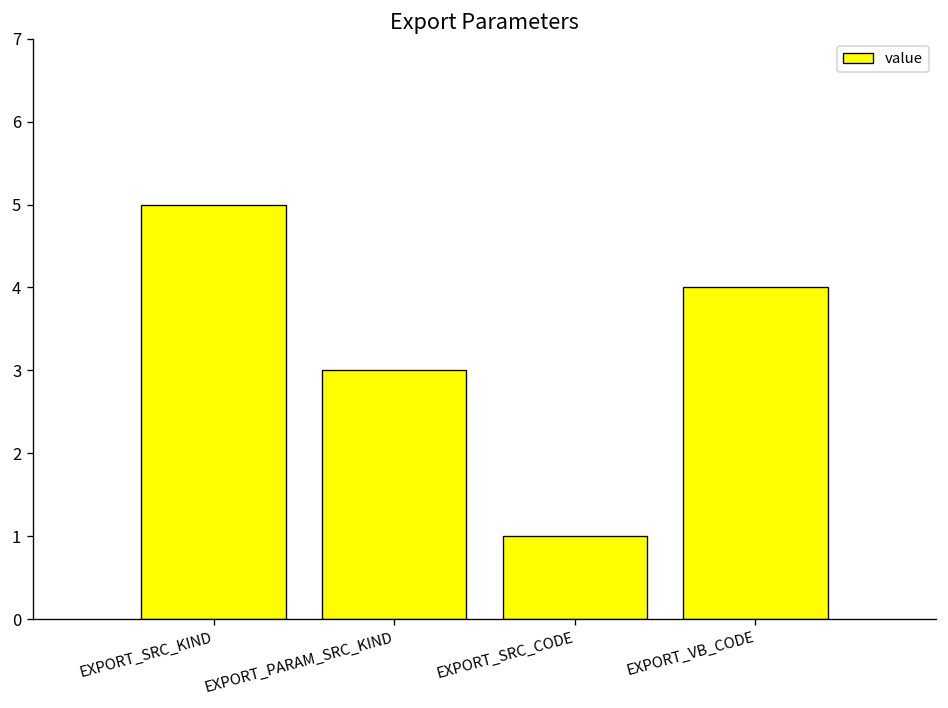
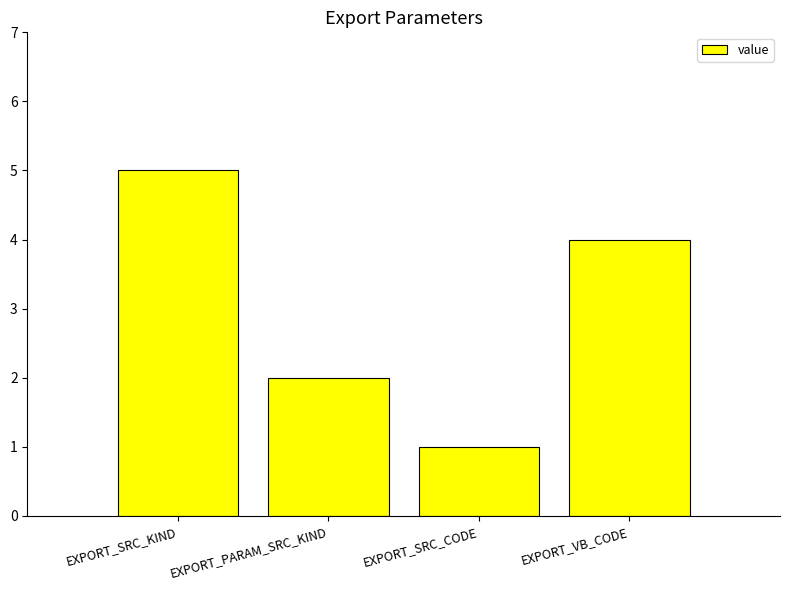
EXPORT_PARAM_SRC_KIND: 3 -> 2
